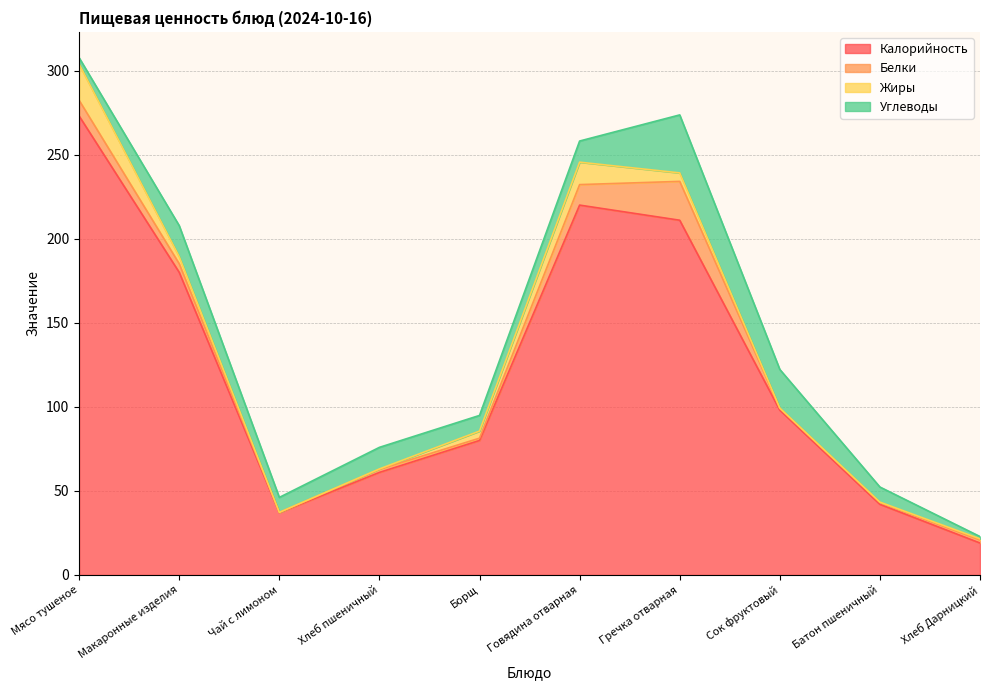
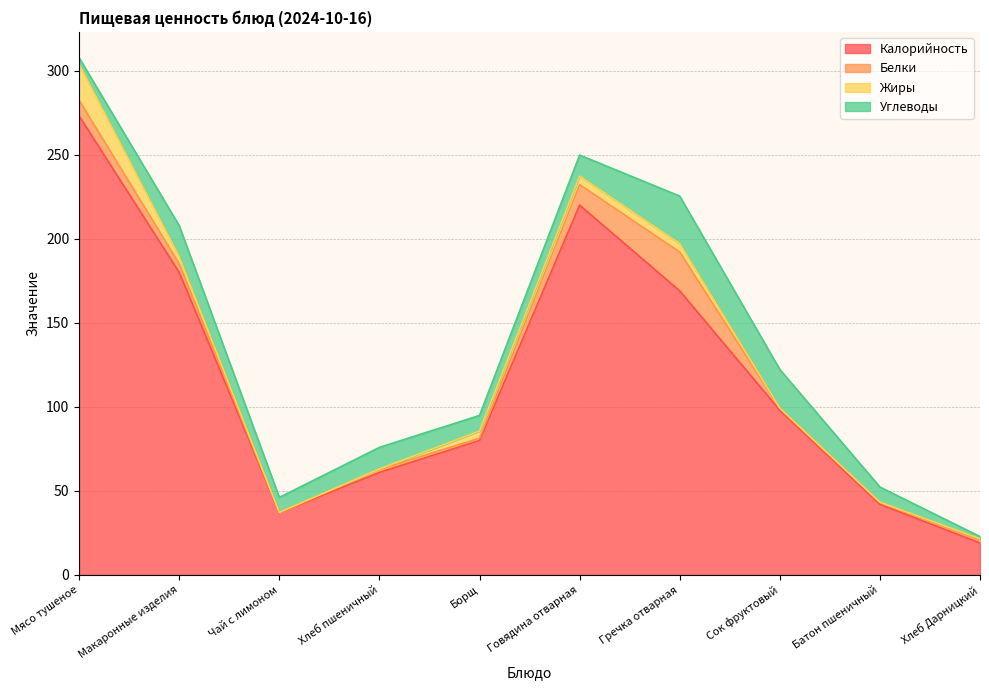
Жиры, Говядина отварная: 13 -> 5
Калорийность, Гречка отварная: 211 -> 169
Углеводы, Гречка отварная: 34 -> 28
